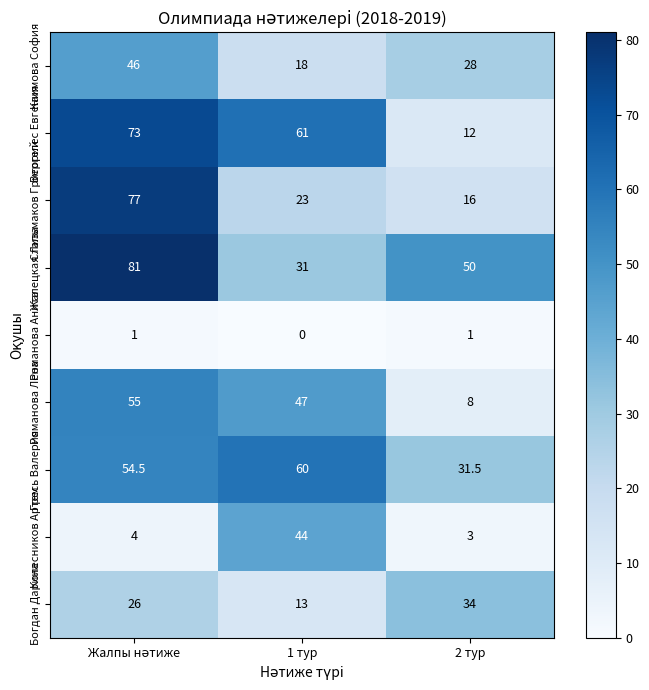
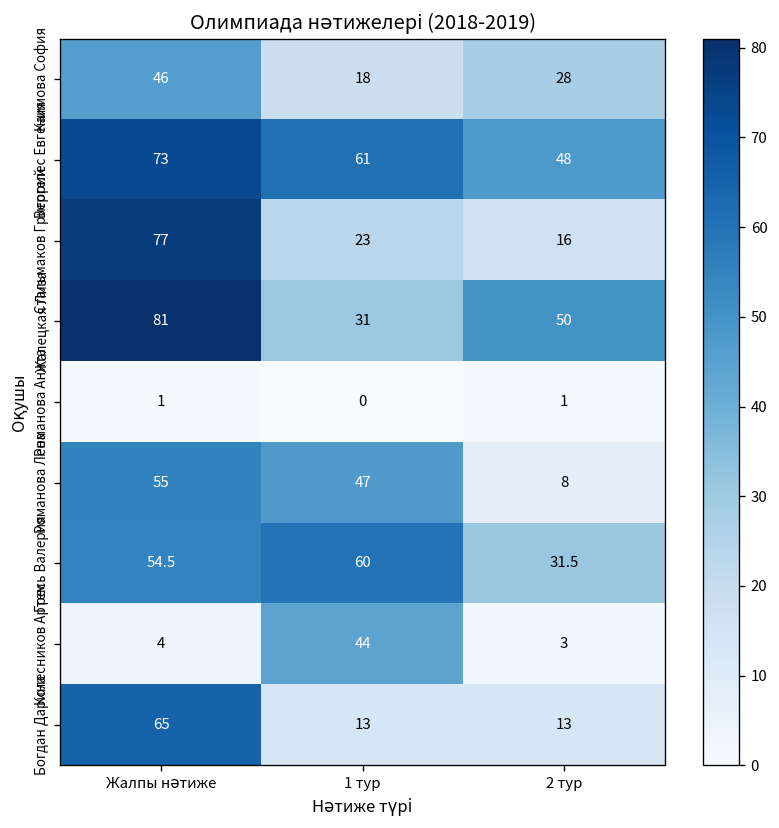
Вергелес Евгения, 2 тур: 12 -> 48
Богдан Дарина, Жалпы нәтиже: 26 -> 65
Богдан Дарина, 2 тур: 34 -> 13
